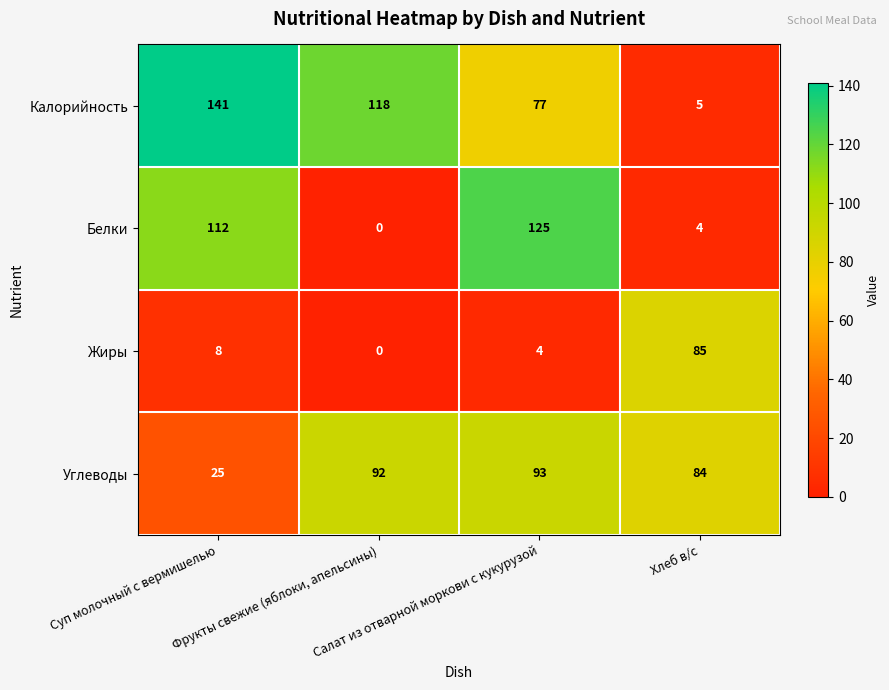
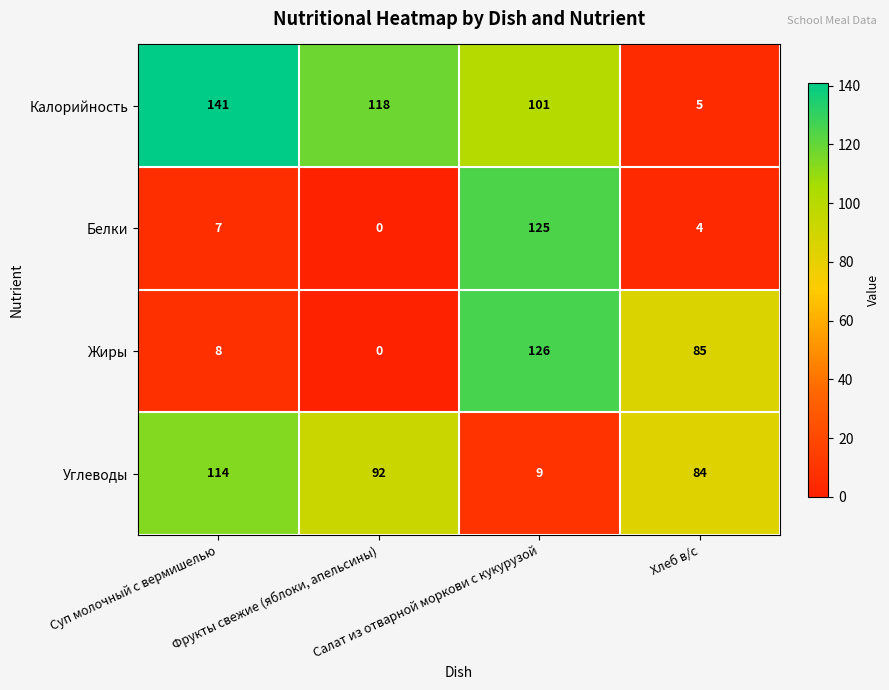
Калорийность, Салат из отварной моркови с кукурузой: 77 -> 101
Белки, Суп молочный с вермишелью: 112 -> 7
Жиры, Салат из отварной моркови с кукурузой: 4 -> 126
Углеводы, Суп молочный с вермишелью: 25 -> 114
Углеводы, Салат из отварной моркови с кукурузой: 93 -> 9
